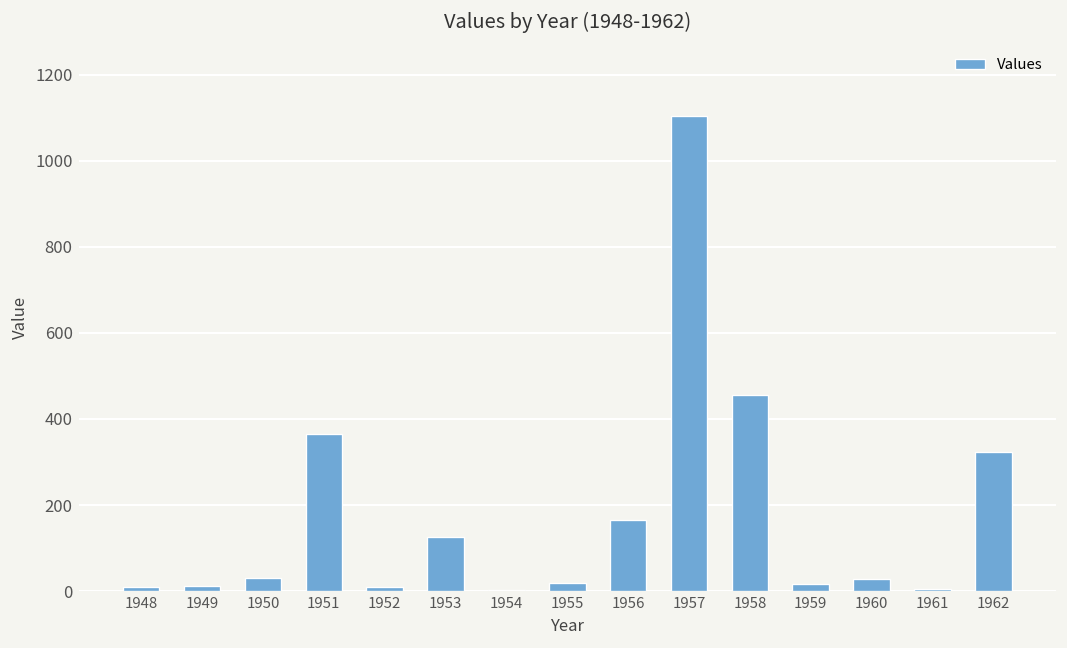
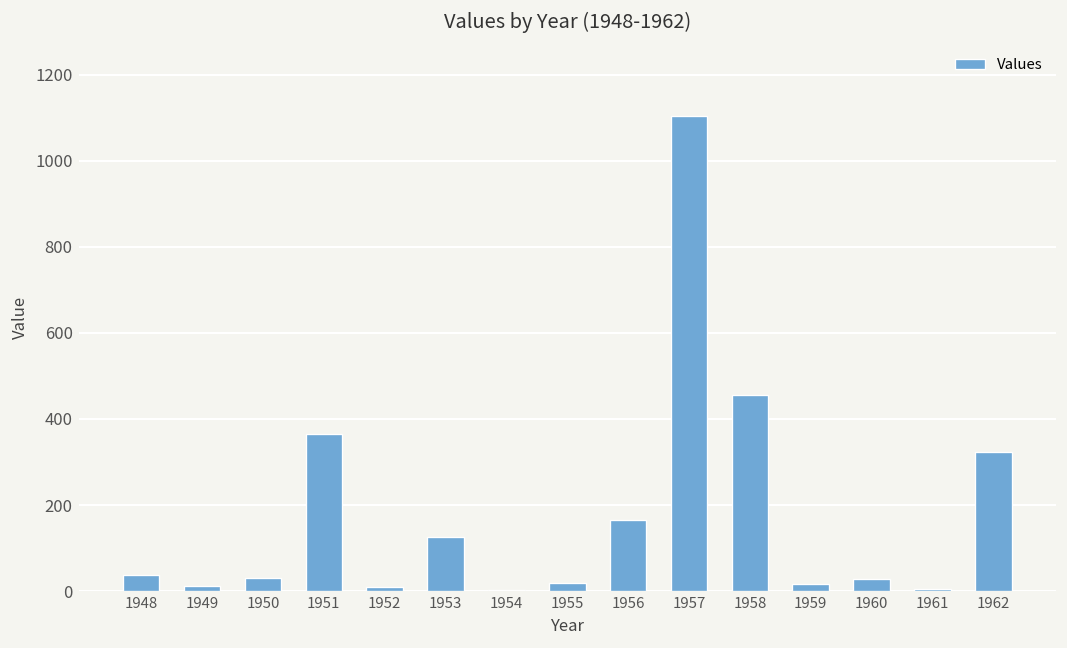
1948: 10 -> 40
